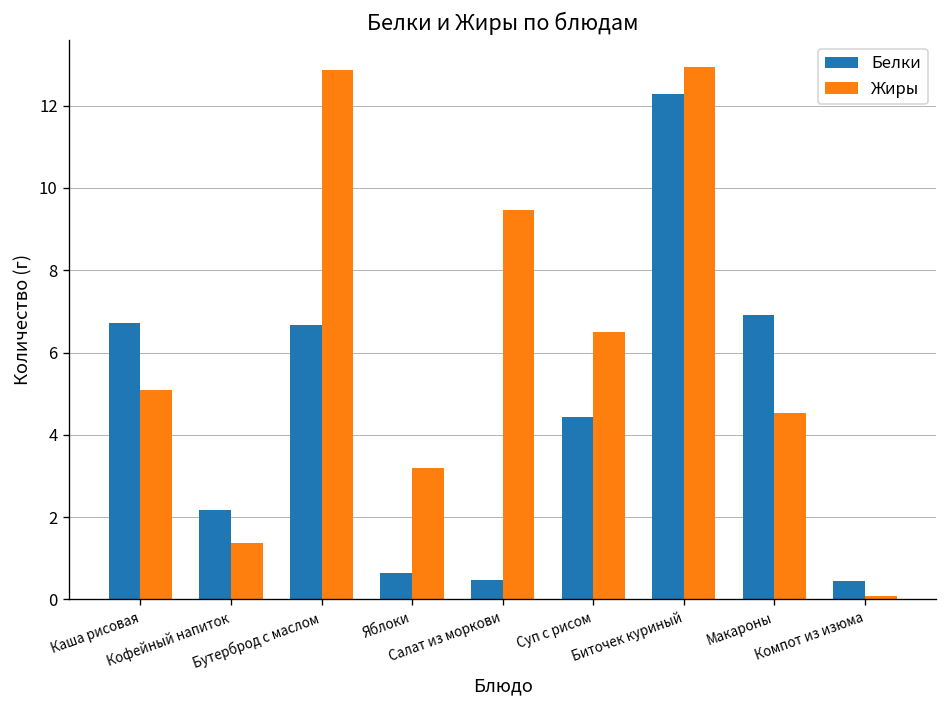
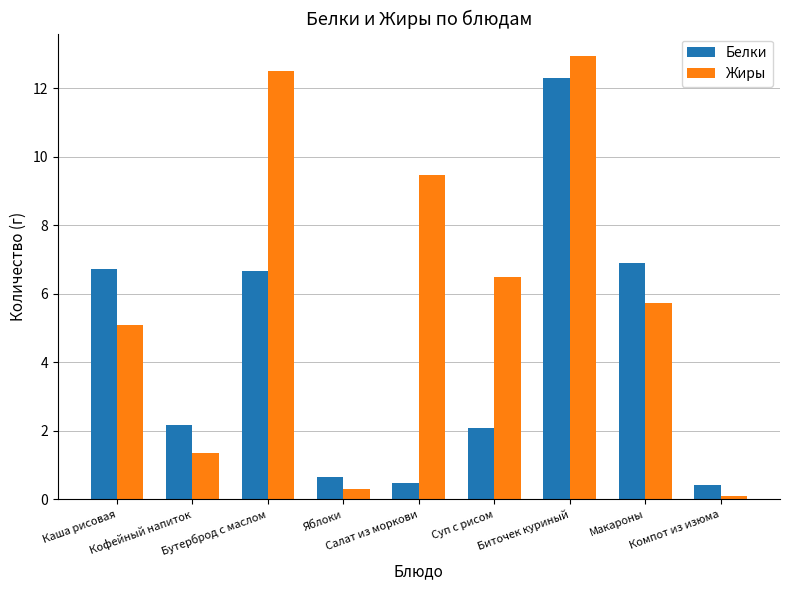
Жиры, Бутерброд с маслом: 12.9 -> 12.5
Жиры, Яблоки: 3.2 -> 0.3
Белки, Суп с рисом: 4.4 -> 2.1
Жиры, Макароны: 4.5 -> 5.7
